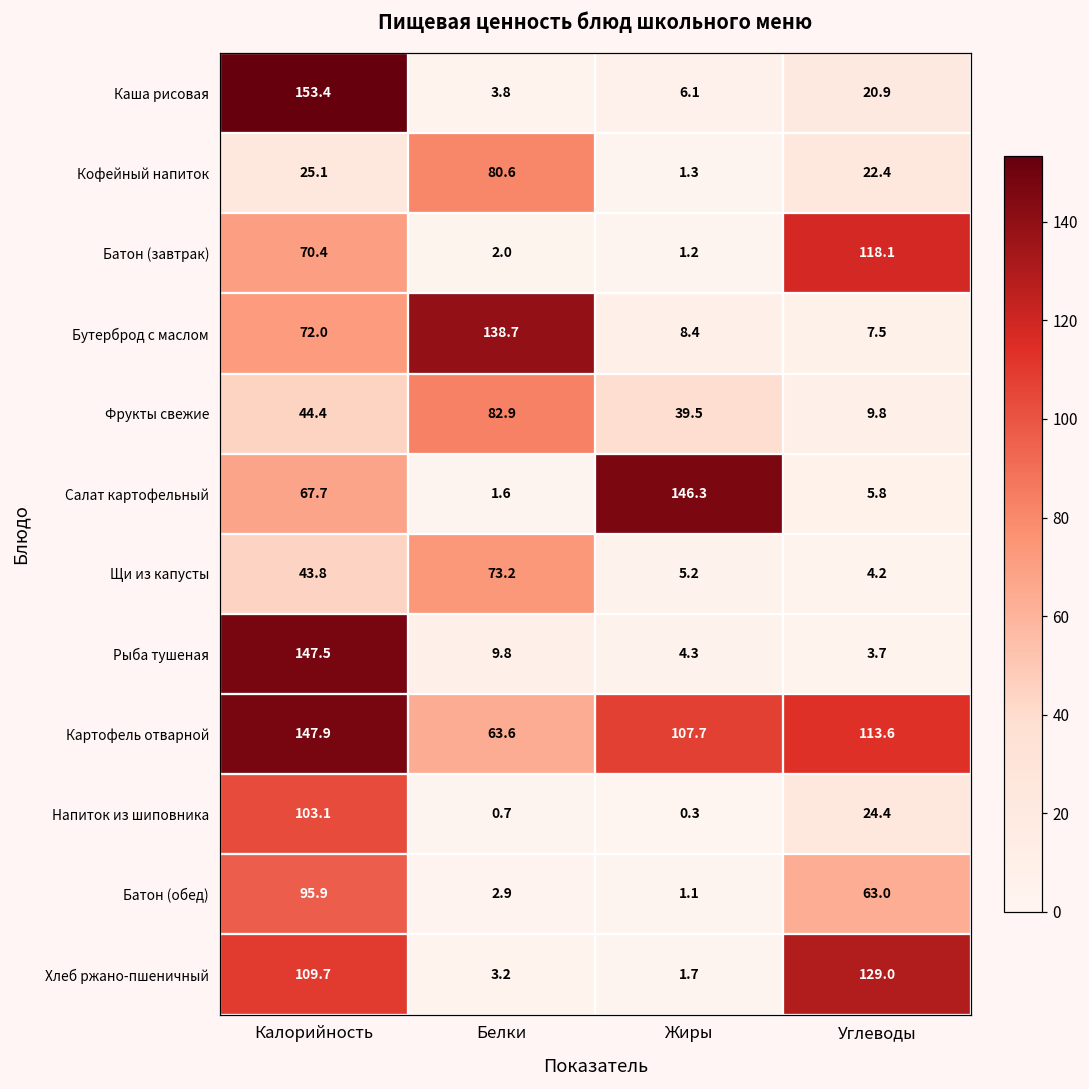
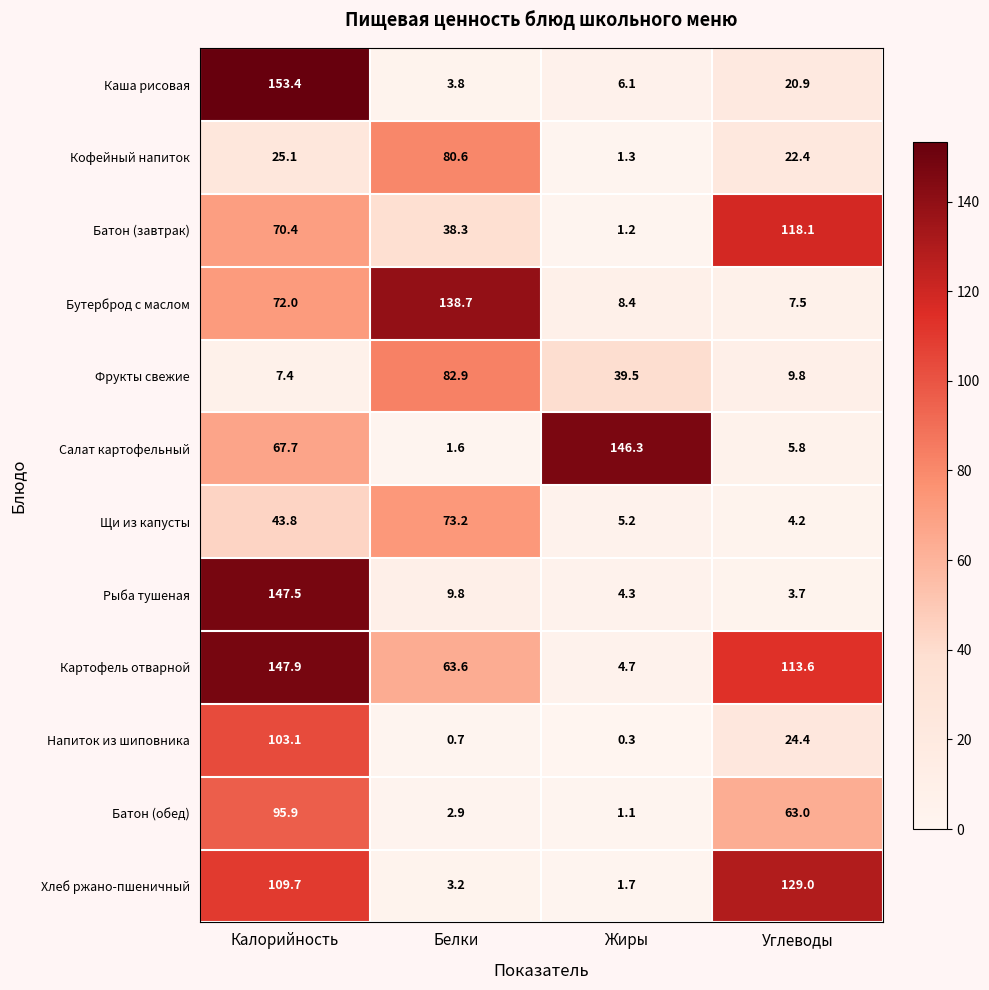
Батон (завтрак), Белки: 2.0 -> 38.3
Фрукты свежие, Калорийность: 44.4 -> 7.4
Картофель отварной, Жиры: 107.7 -> 4.7
